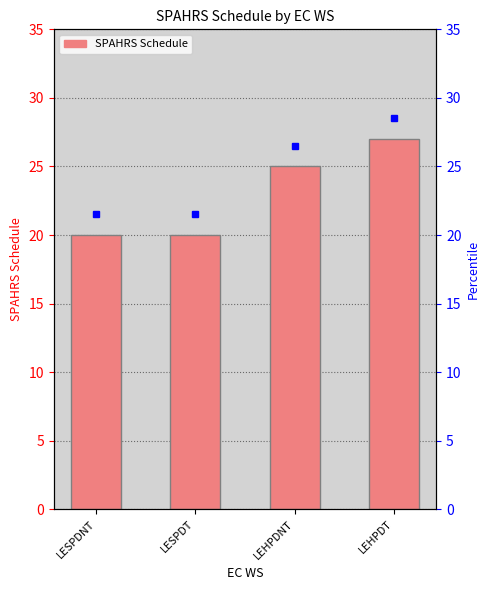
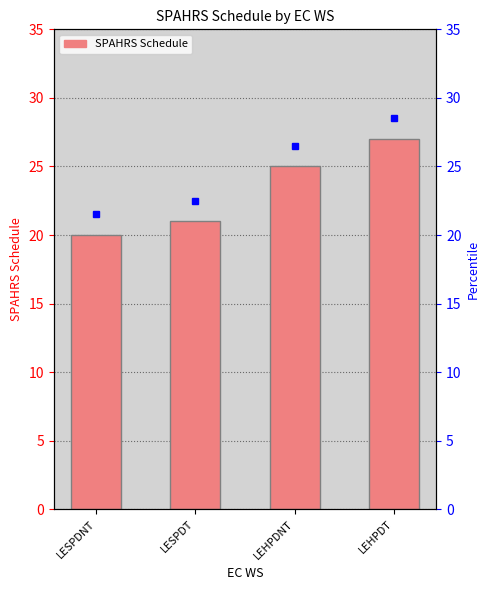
SPAHRS Schedule, LESPDT: 20 -> 21
